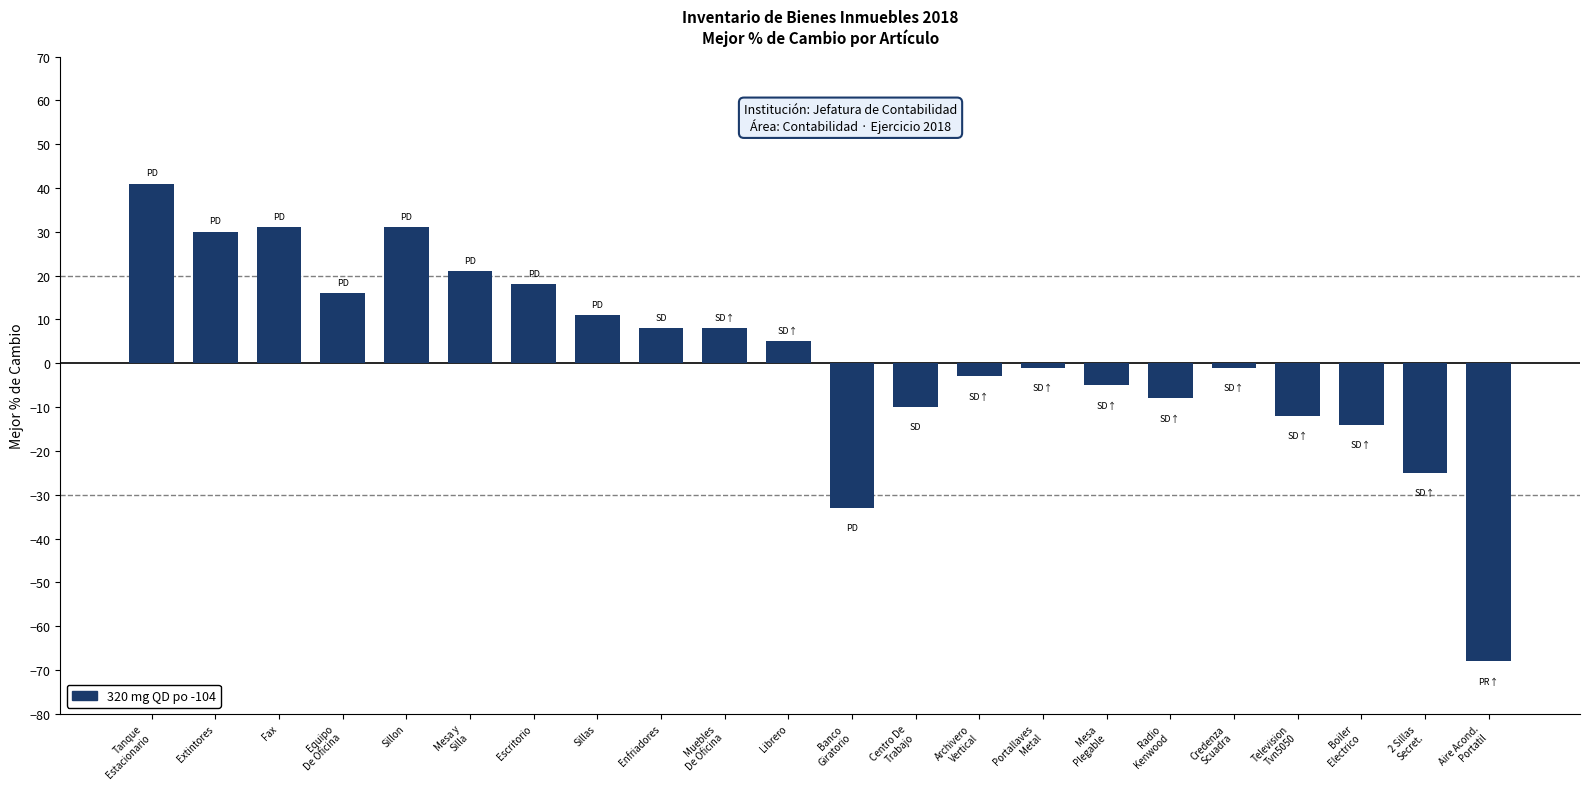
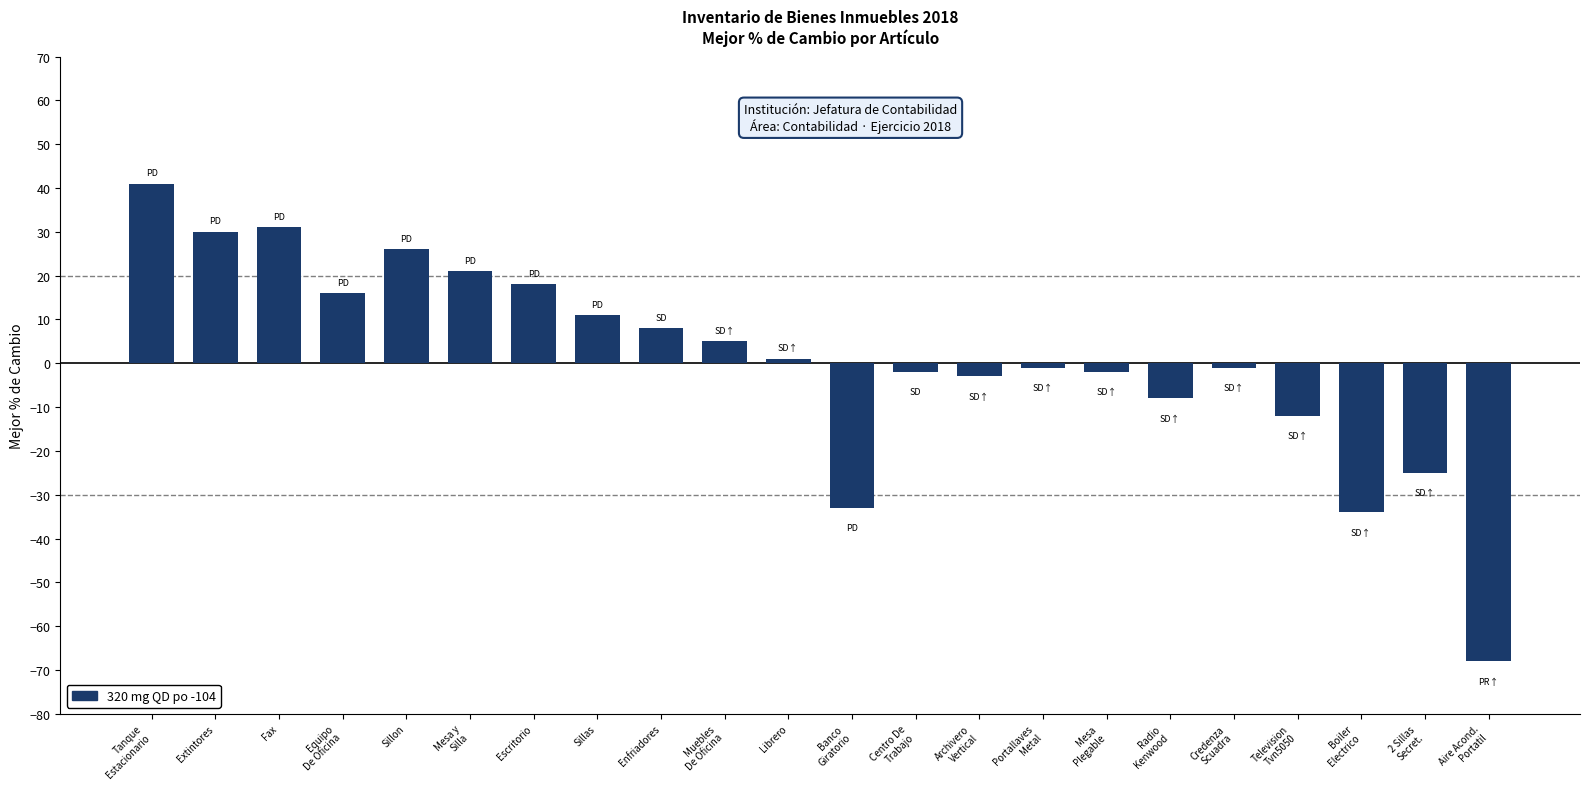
Sillon: 31 -> 26
Muebles De Oficina: 8 -> 5
Librero: 5 -> 1
Centro De Trabajo: -10 -> -2
Mesa Plegable: -5 -> -2
Boiler Electrico: -14 -> -34
